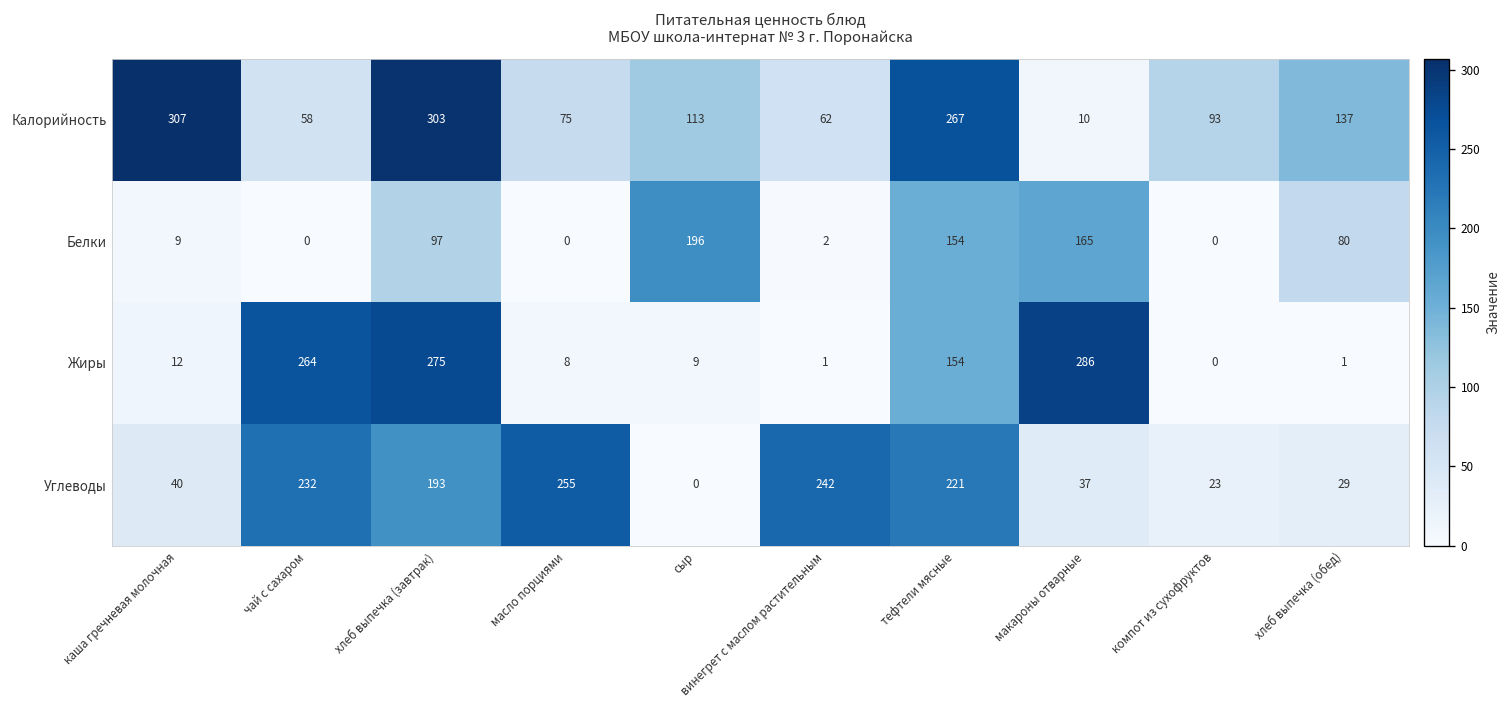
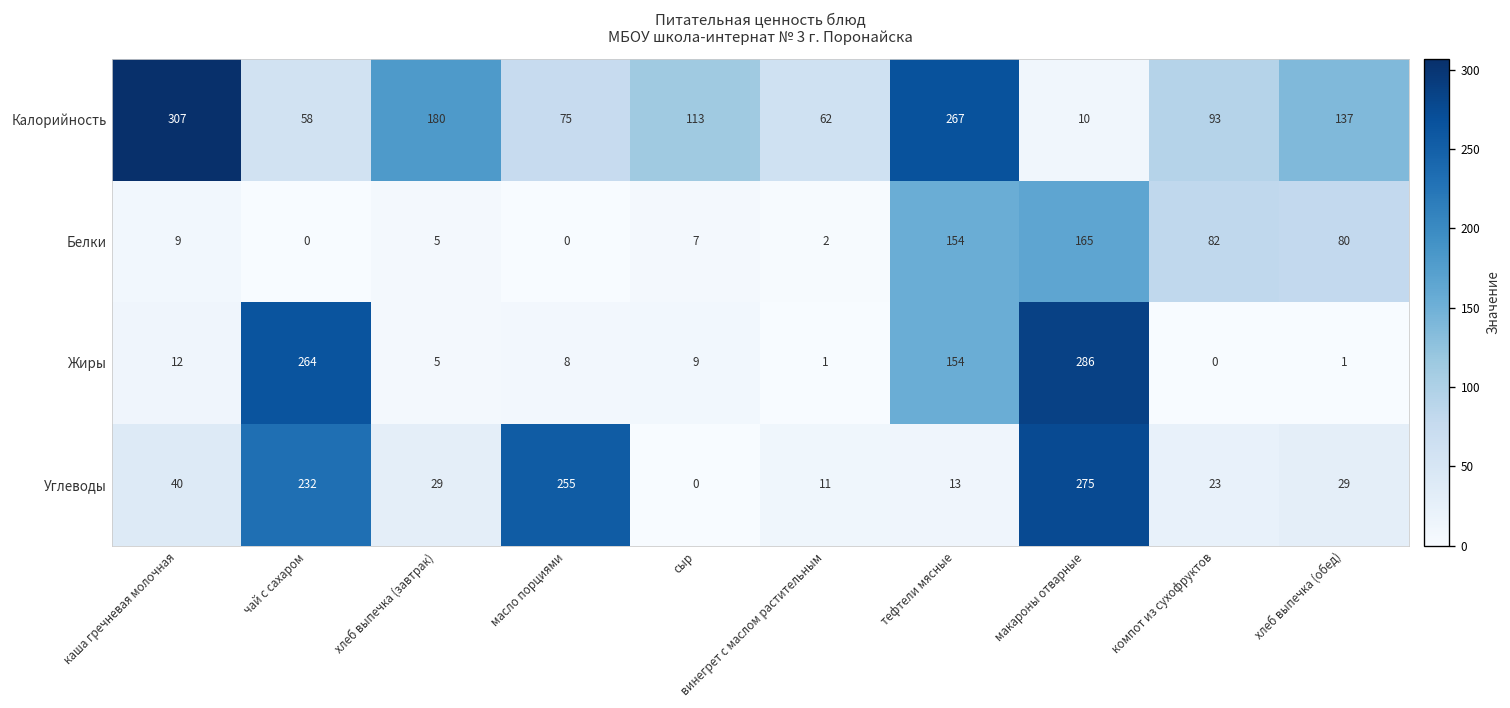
Калорийность, хлеб выпечка (завтрак): 303 -> 180
Белки, хлеб выпечка (завтрак): 97 -> 5
Белки, сыр: 196 -> 7
Белки, компот из сухофруктов: 0 -> 82
Жиры, хлеб выпечка (завтрак): 275 -> 5
Углеводы, хлеб выпечка (завтрак): 193 -> 29
Углеводы, винегрет с маслом растительным: 242 -> 11
Углеводы, тефтели мясные: 221 -> 13
Углеводы, макароны отварные: 37 -> 275
